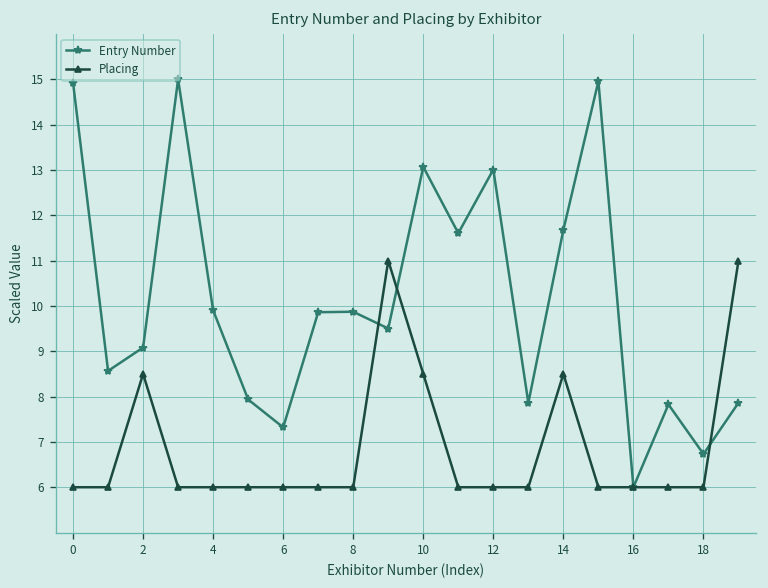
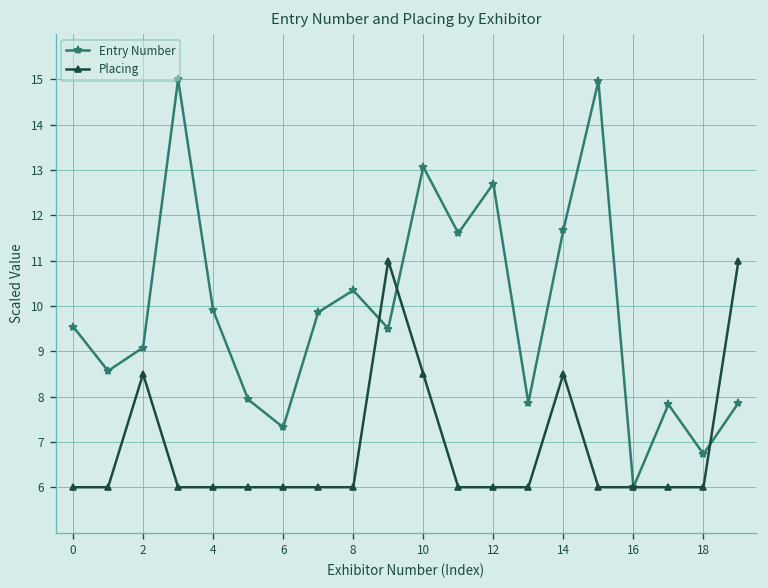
Entry Number, 0: 14.9 -> 9.5
Entry Number, 8: 9.9 -> 10.3
Entry Number, 12: 13.0 -> 12.7
